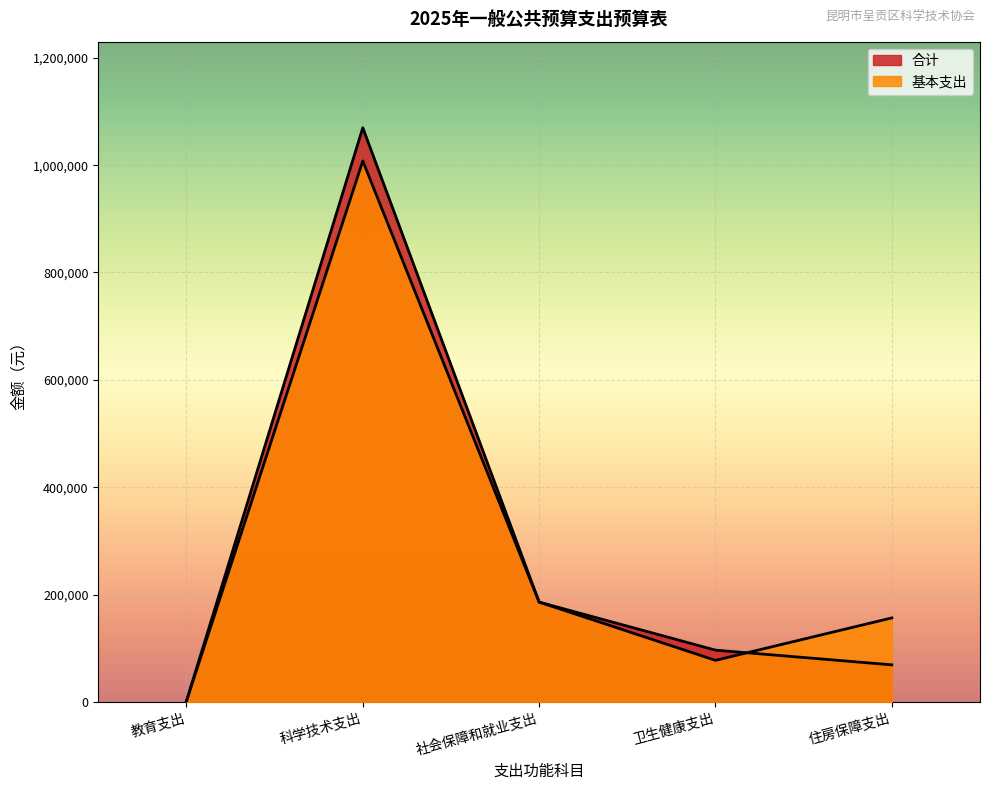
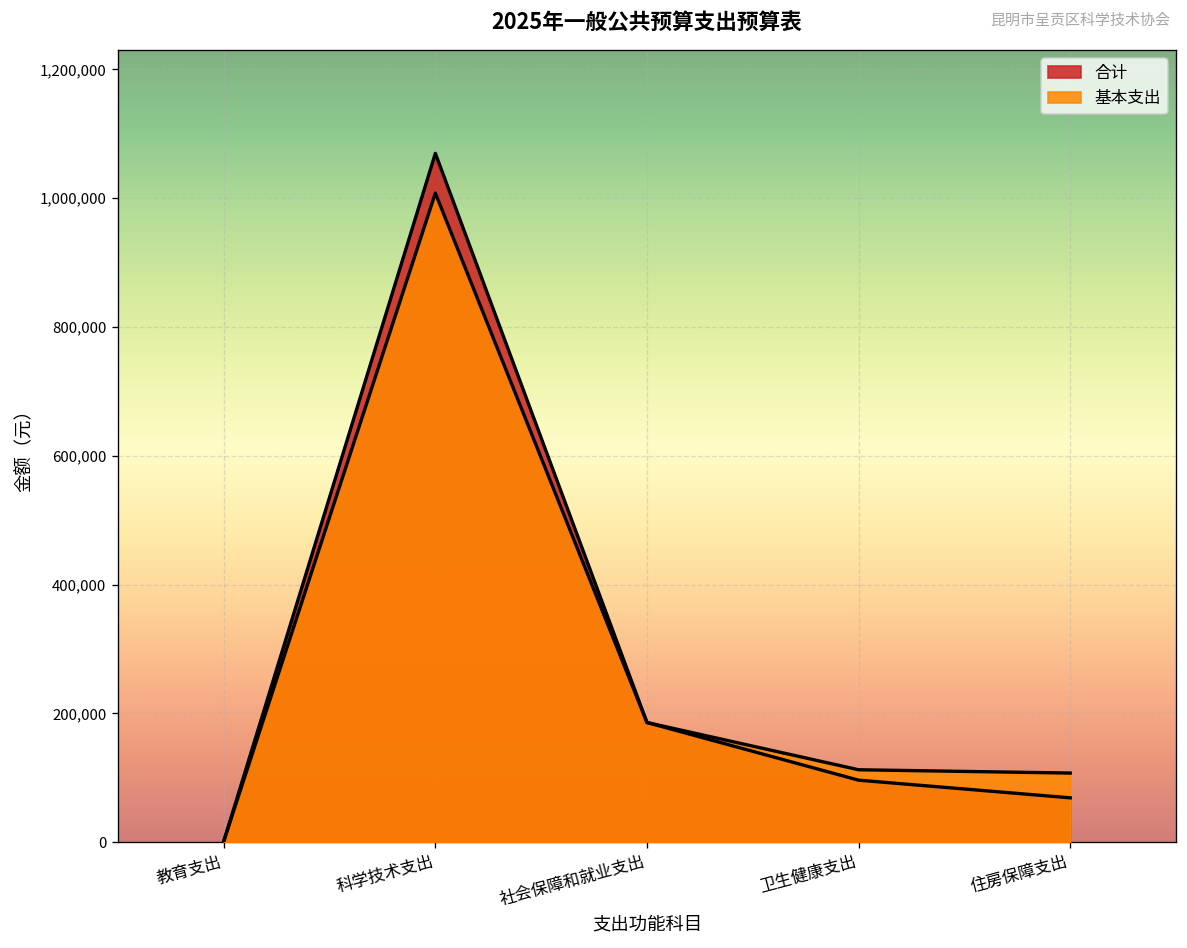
基本支出, 卫生健康支出: 80,000 -> 110,000
基本支出, 住房保障支出: 160,000 -> 110,000
